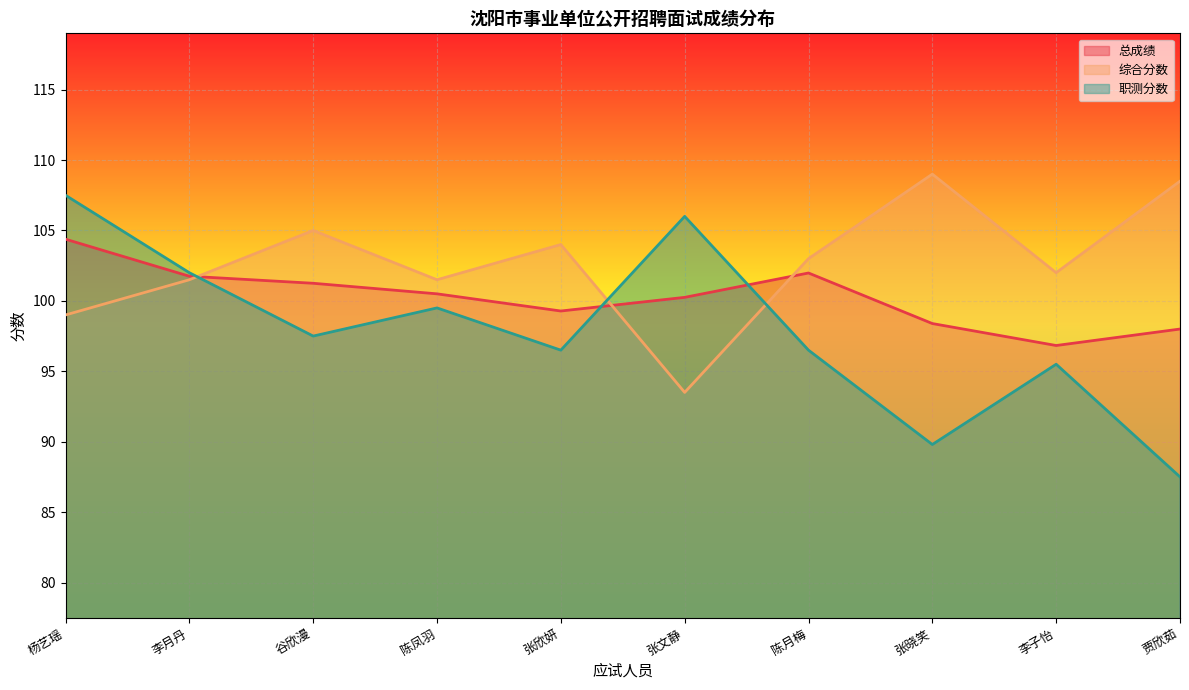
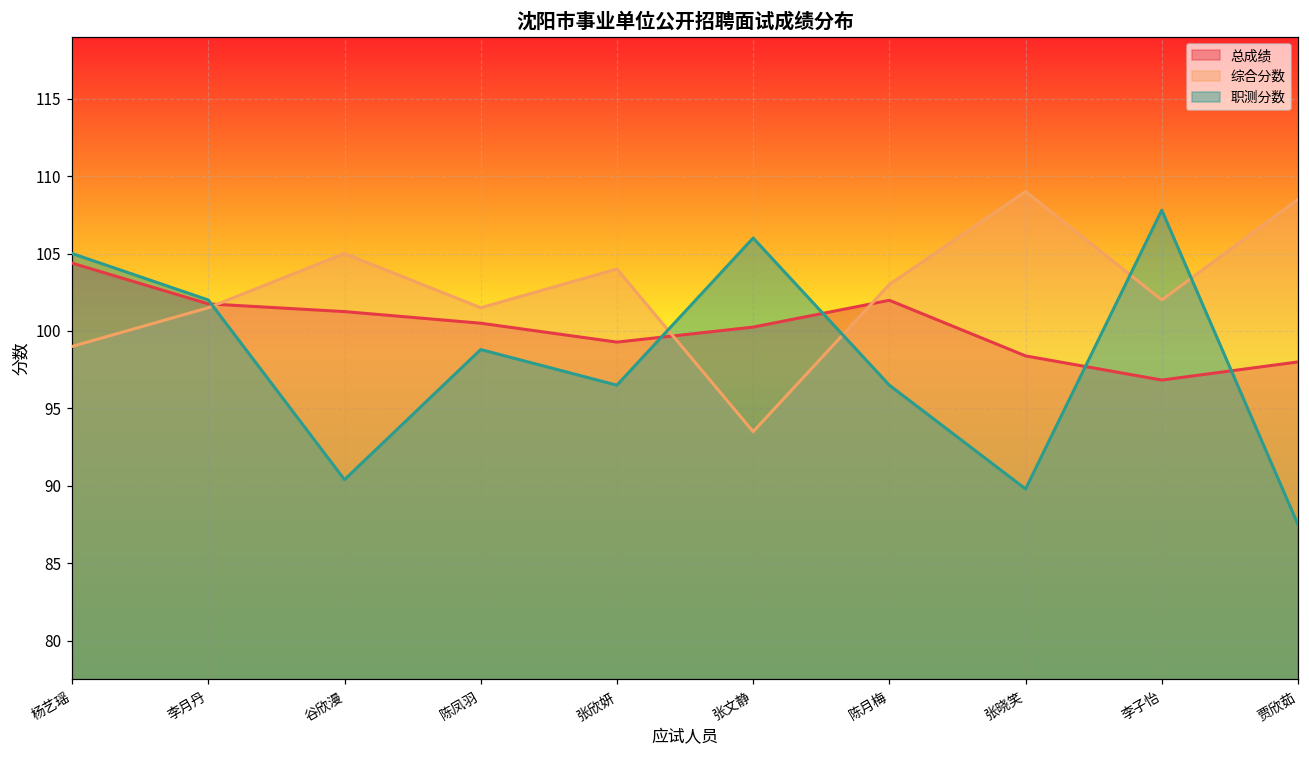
职测分数, 杨艺瑶: 107.5 -> 105.0
职测分数, 谷欣漫: 97.5 -> 90.4
职测分数, 陈凤羽: 99.5 -> 98.8
职测分数, 李子怡: 95.5 -> 107.8
